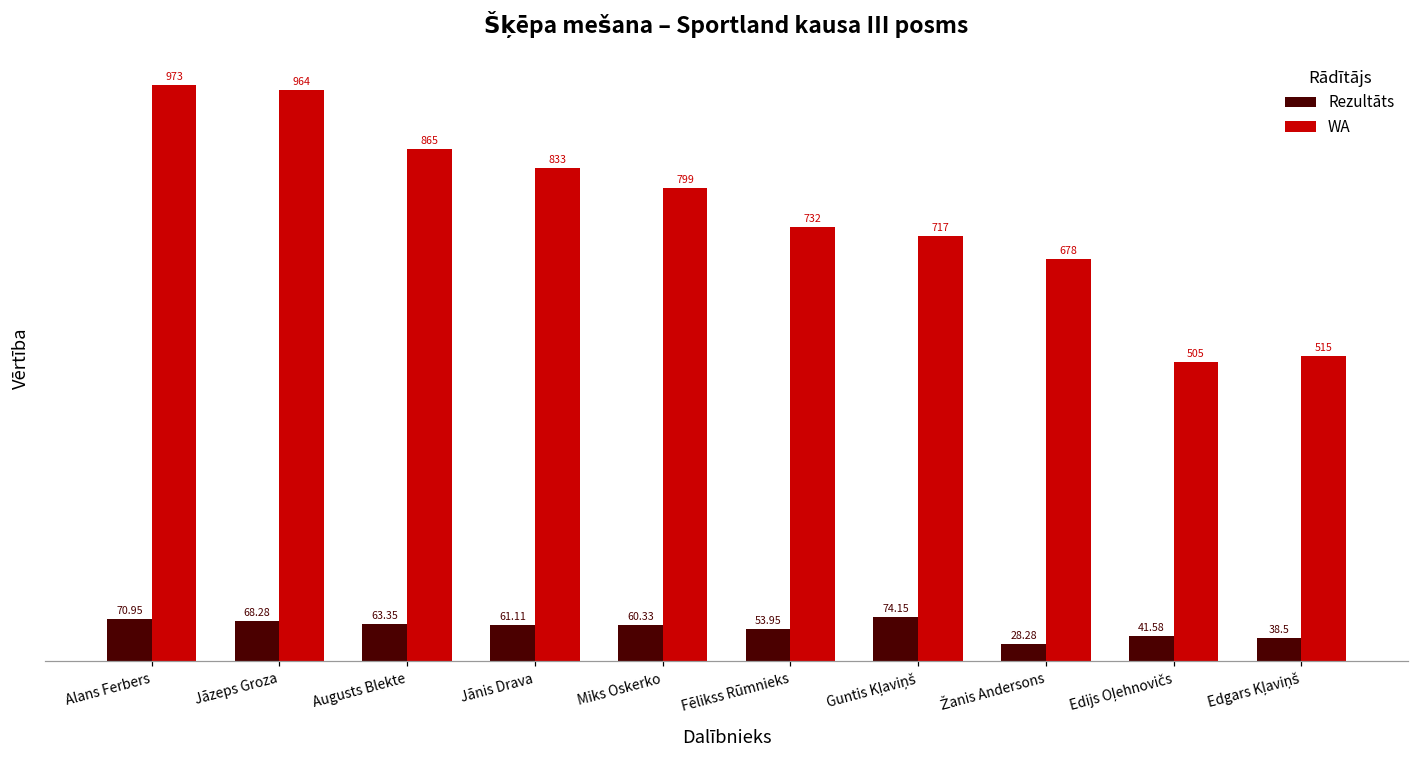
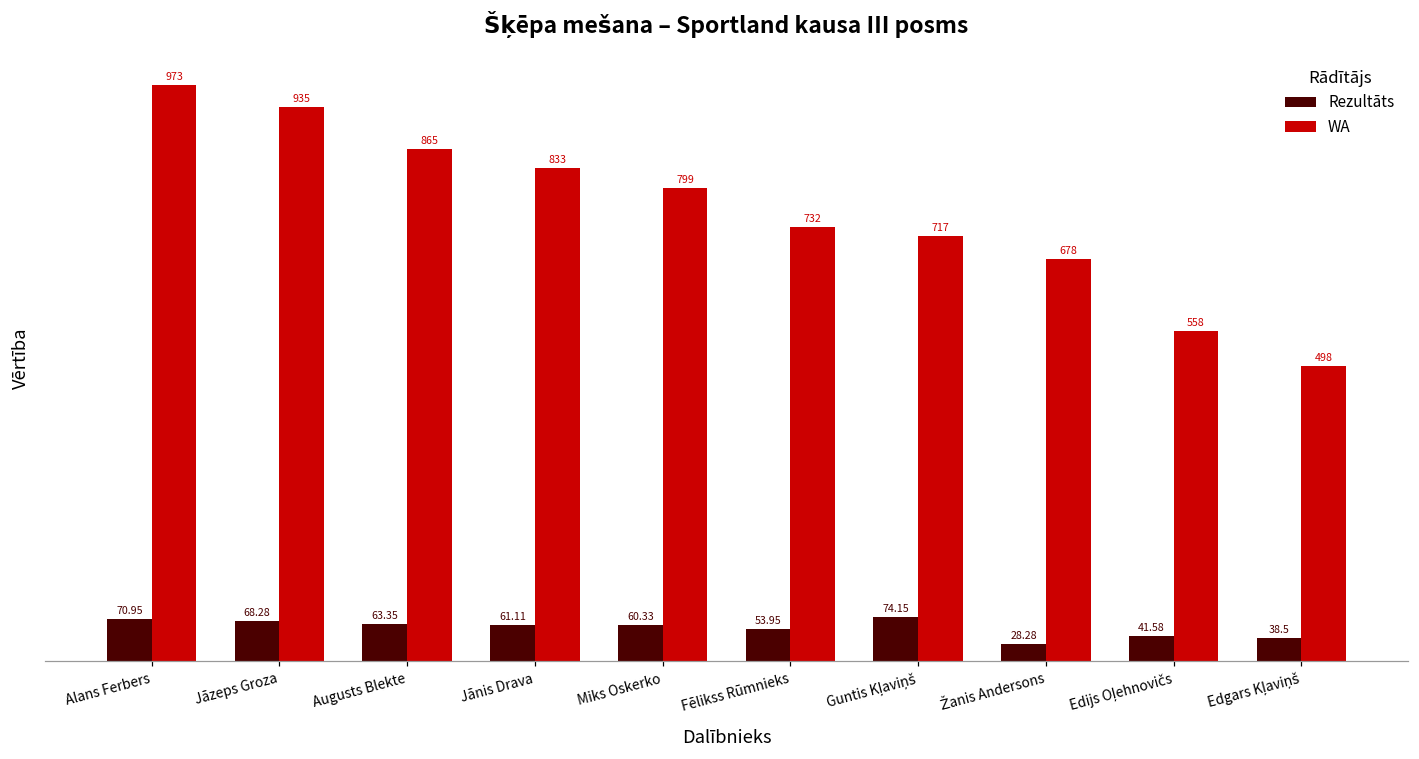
WA, Jāzeps Groza: 964 -> 935
WA, Edijs Oļehnovičs: 505 -> 558
WA, Edgars Kļaviņš: 515 -> 498
